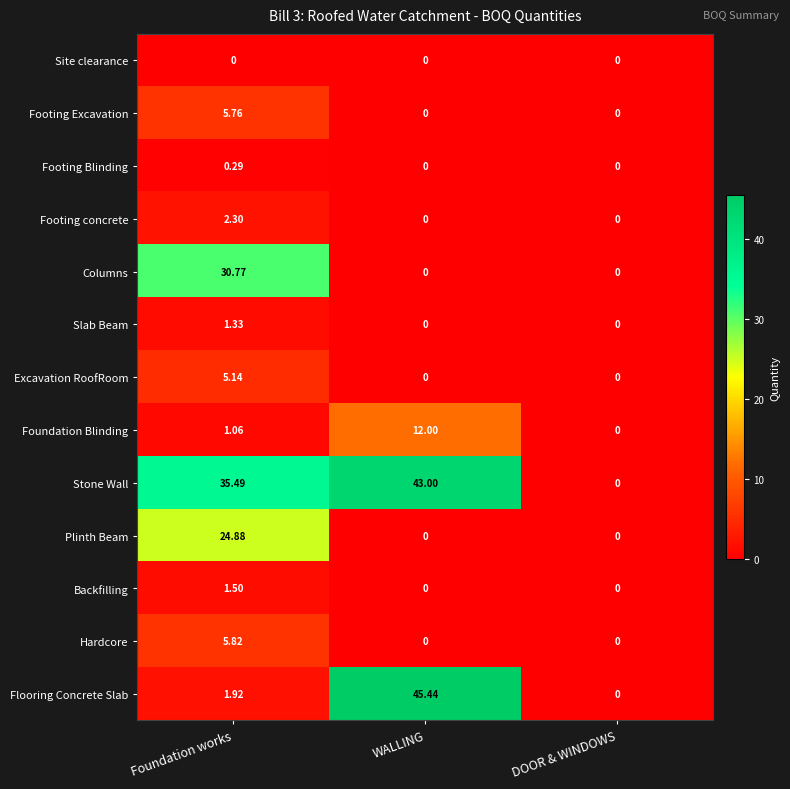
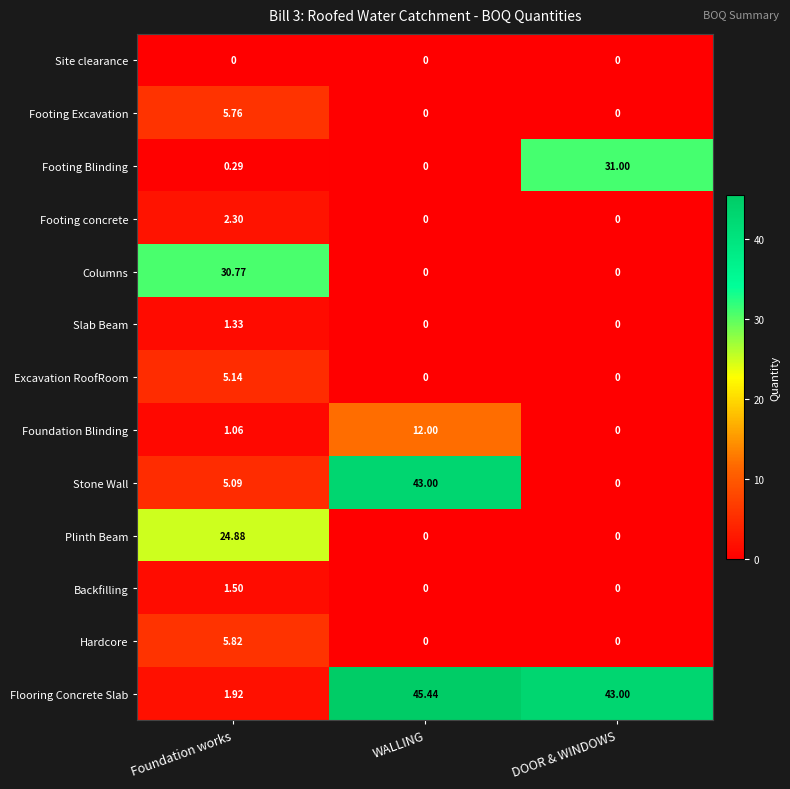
Footing Blinding, DOOR & WINDOWS: 0 -> 31.00
Stone Wall, Foundation works: 35.49 -> 5.09
Flooring Concrete Slab, DOOR & WINDOWS: 0 -> 43.00
